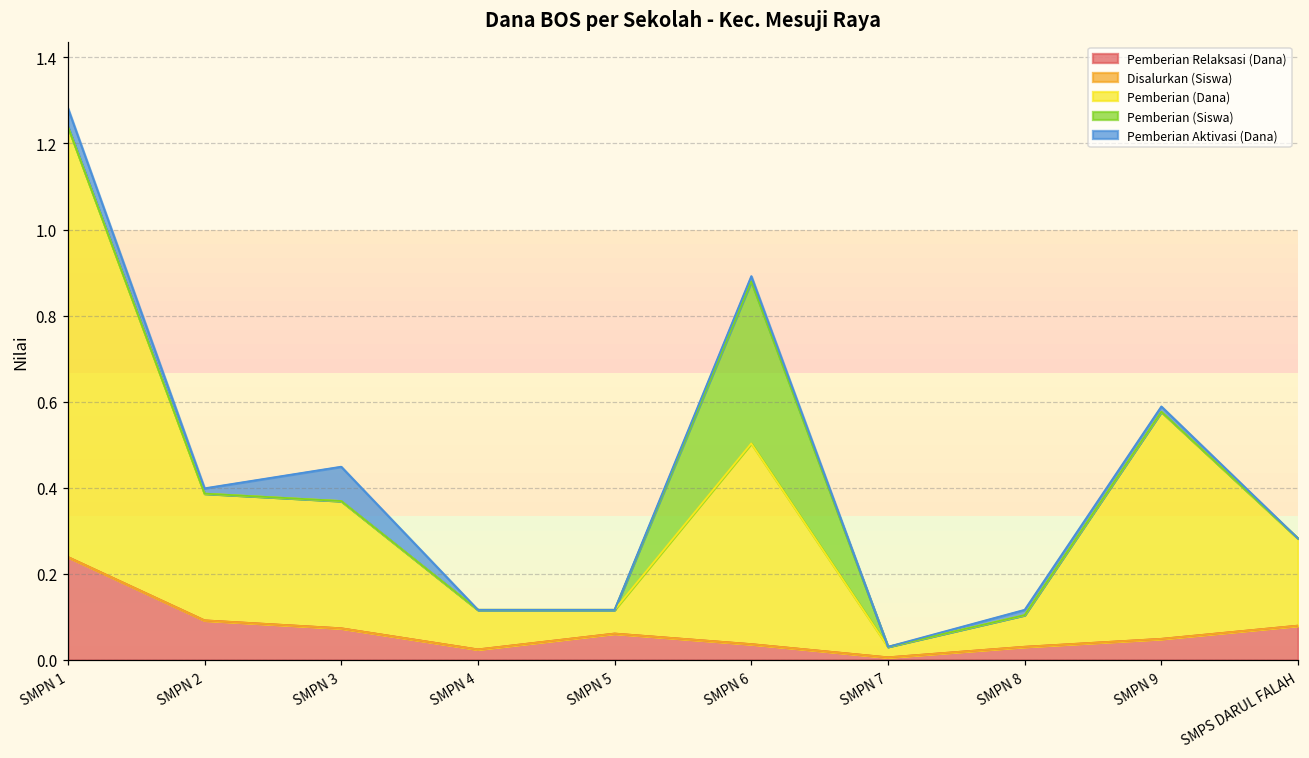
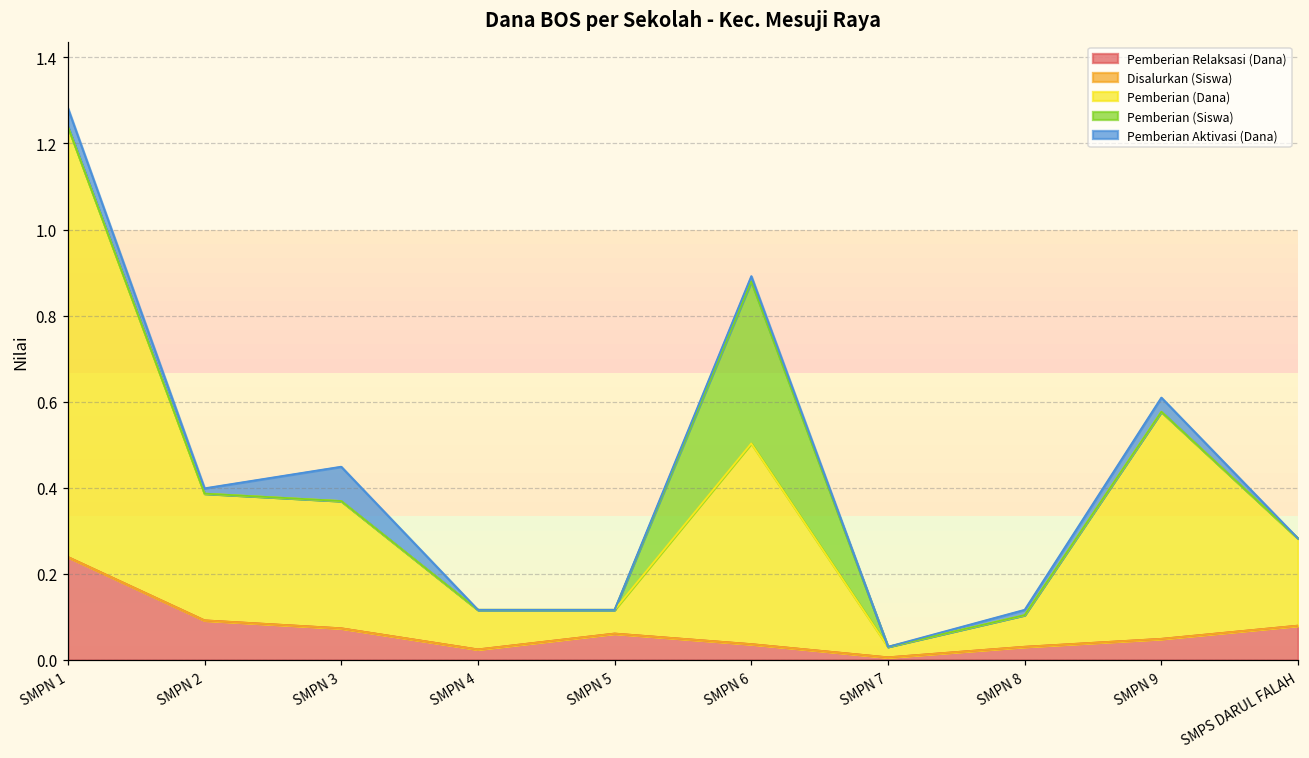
Pemberian Aktivasi (Dana), SMPN 9: 0.01 -> 0.03
